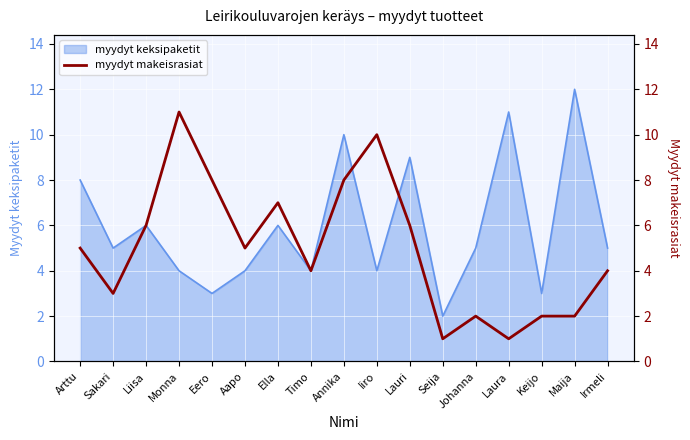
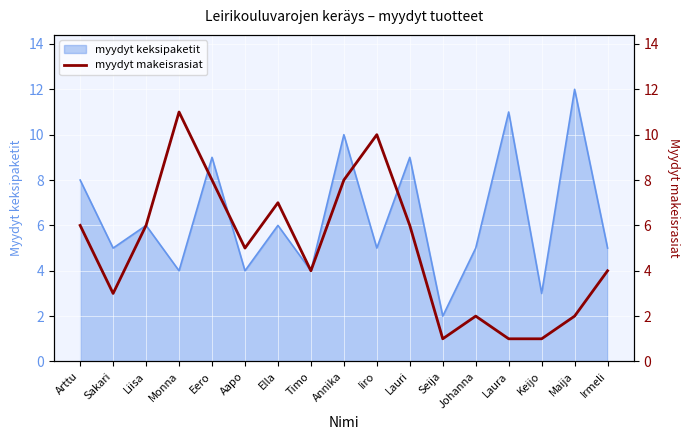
myydyt keksipaketit, Eero: 3 -> 9
myydyt keksipaketit, Iiro: 4 -> 5
myydyt makeisrasiat, Arttu: 5 -> 6
myydyt makeisrasiat, Keijo: 2 -> 1
